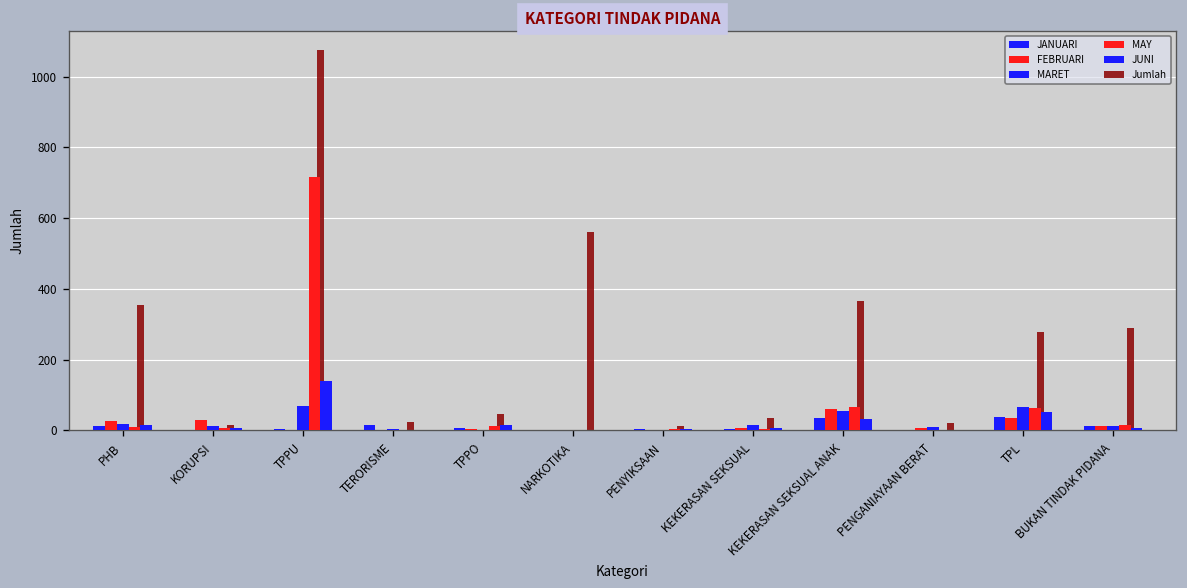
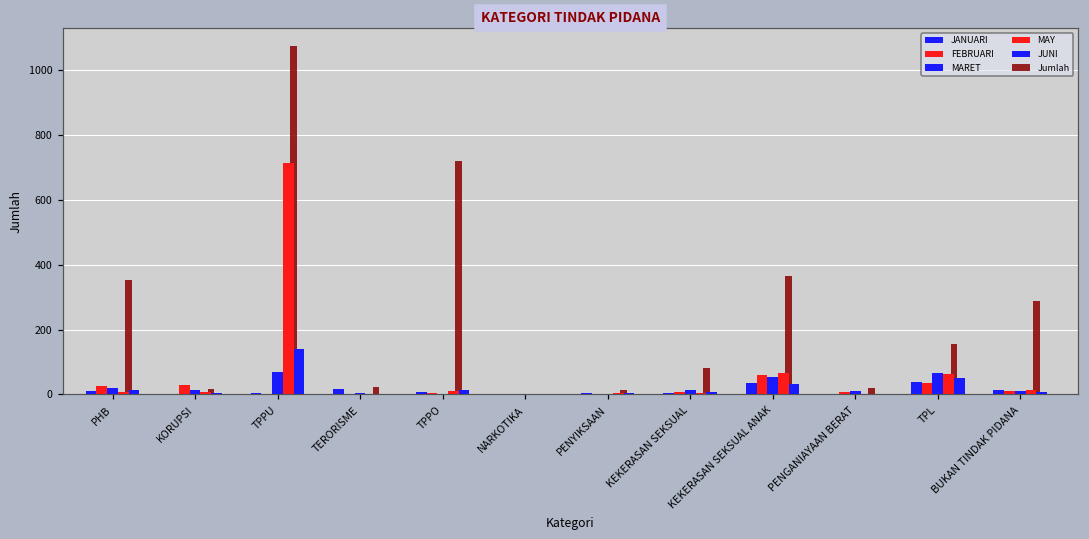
Jumlah, TPPO: 50 -> 720
Jumlah, NARKOTIKA: 560 -> 0
Jumlah, KEKERASAN SEKSUAL: 30 -> 80
Jumlah, TPL: 280 -> 160
